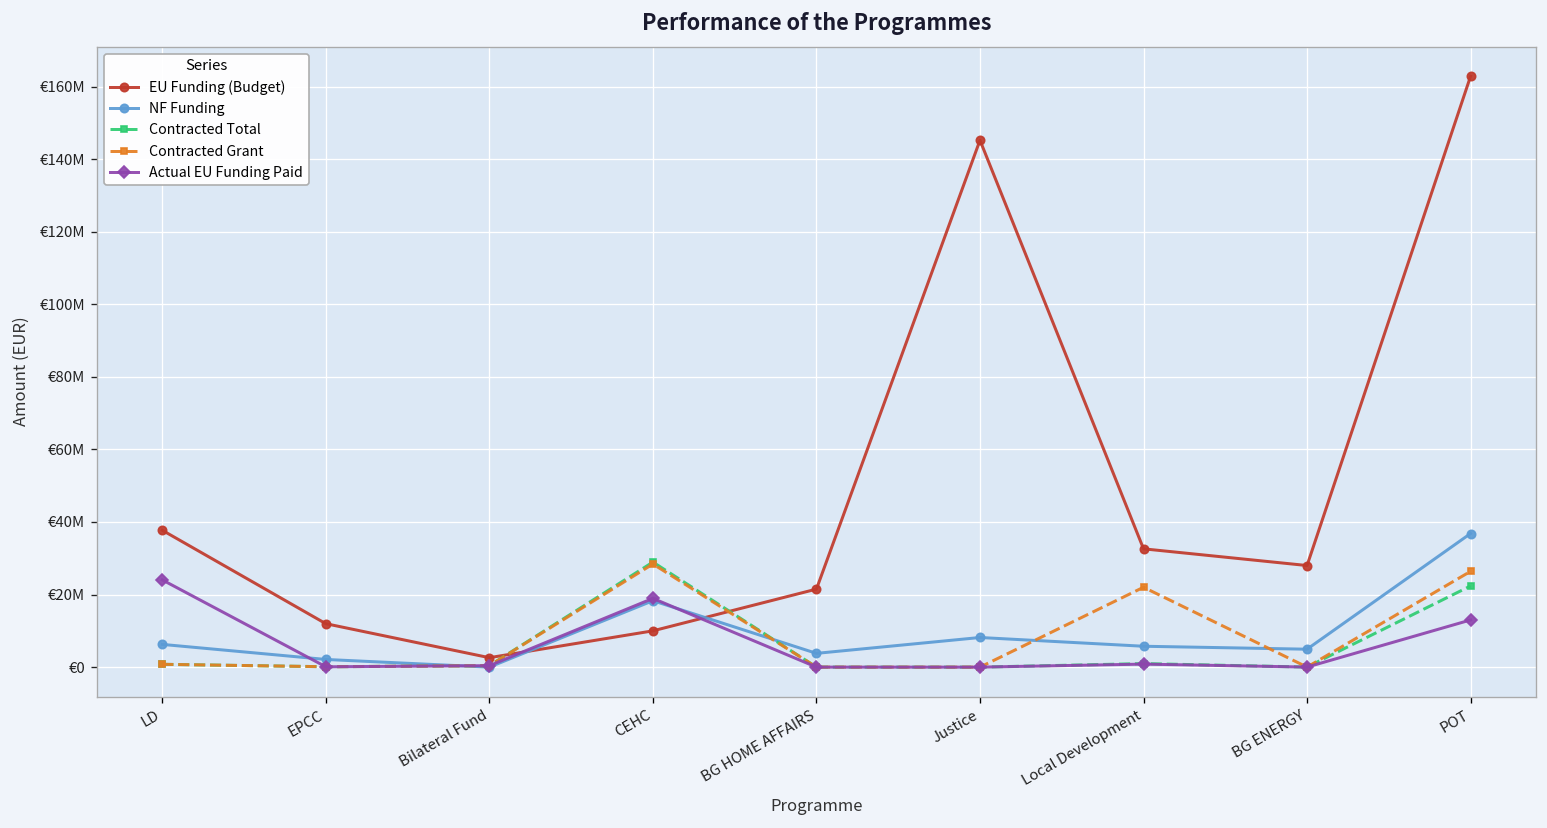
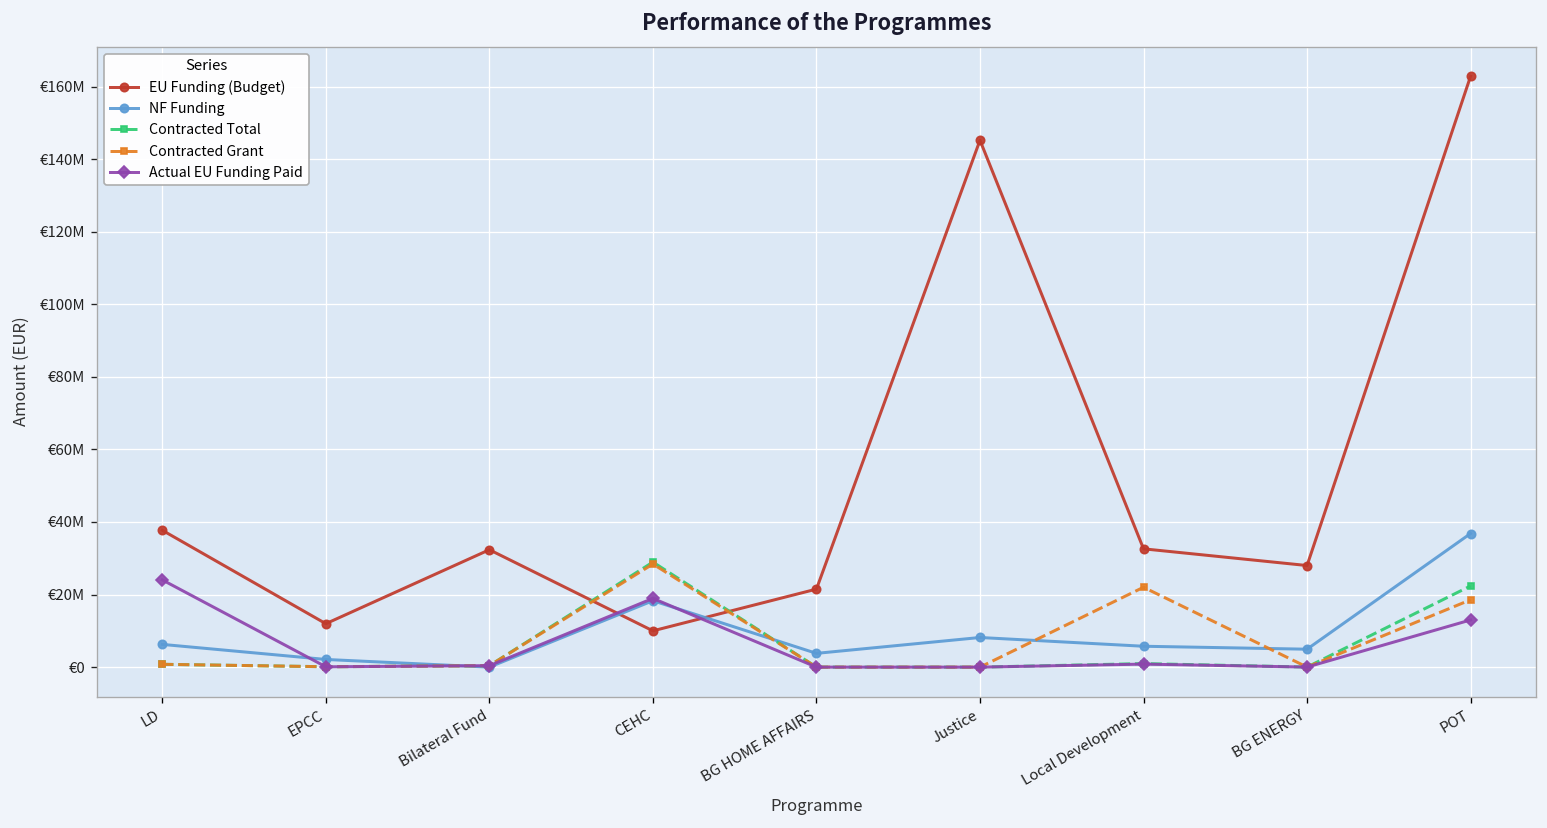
EU Funding (Budget), Bilateral Fund: €3000000 -> €32000000
Contracted Grant, POT: €26000000 -> €19000000
